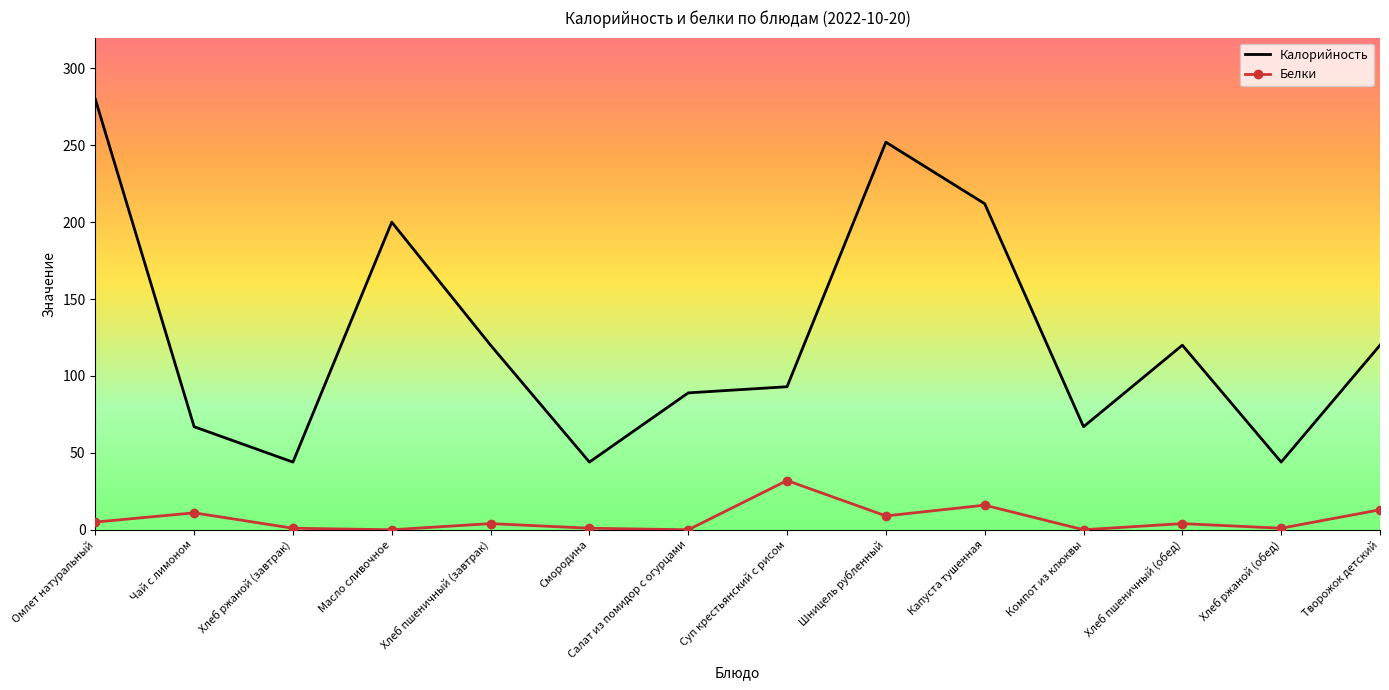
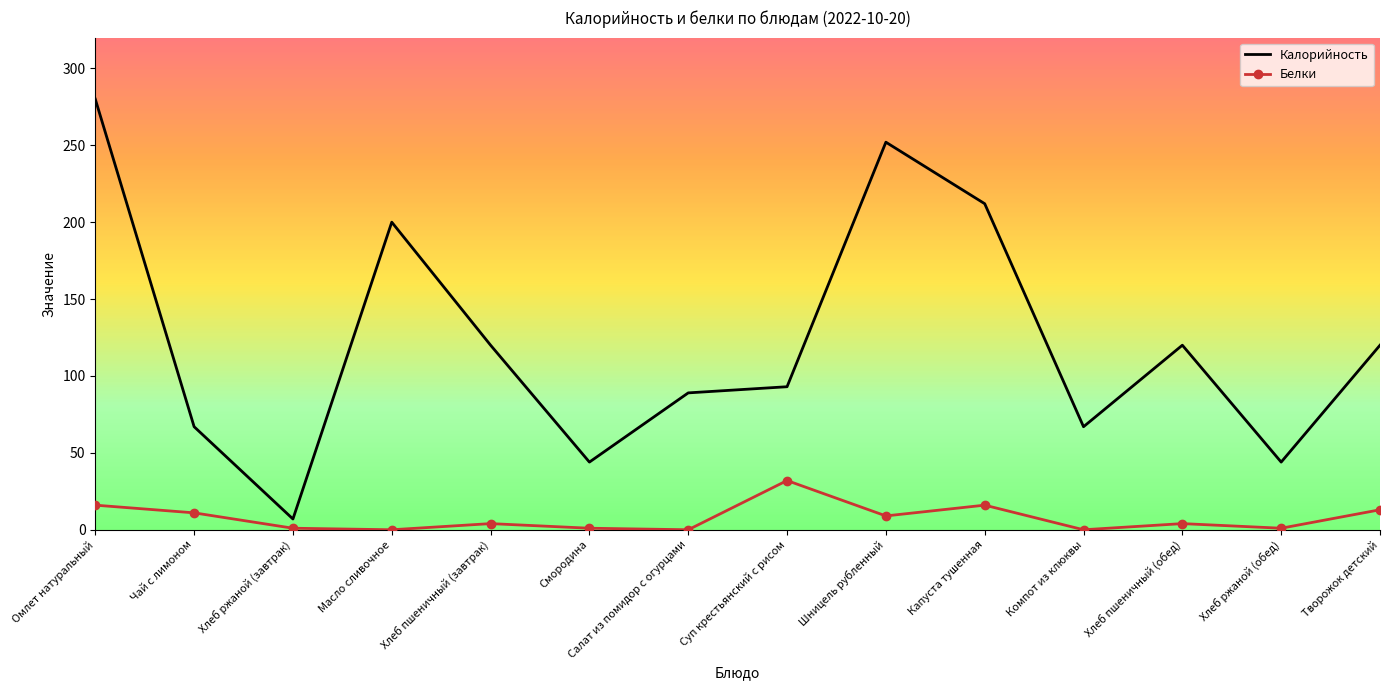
Белки, Омлет натуральный: 5 -> 16
Калорийность, Хлеб ржаной (завтрак): 44 -> 7
